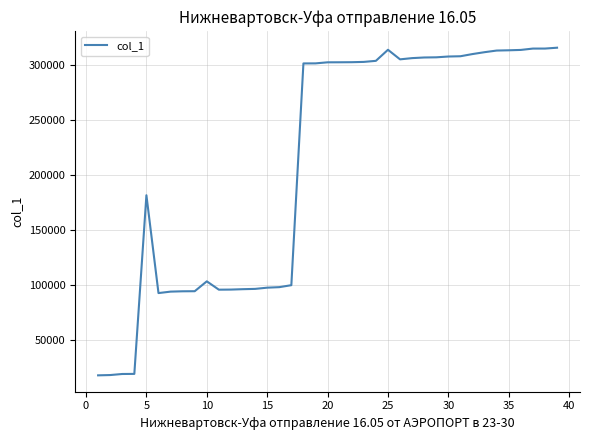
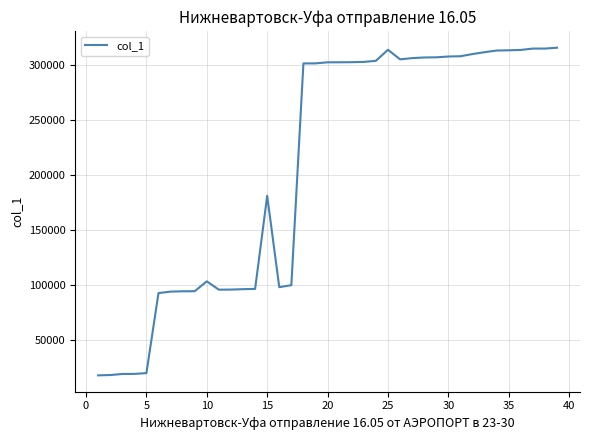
5: 182000 -> 20000
15: 98000 -> 181000
